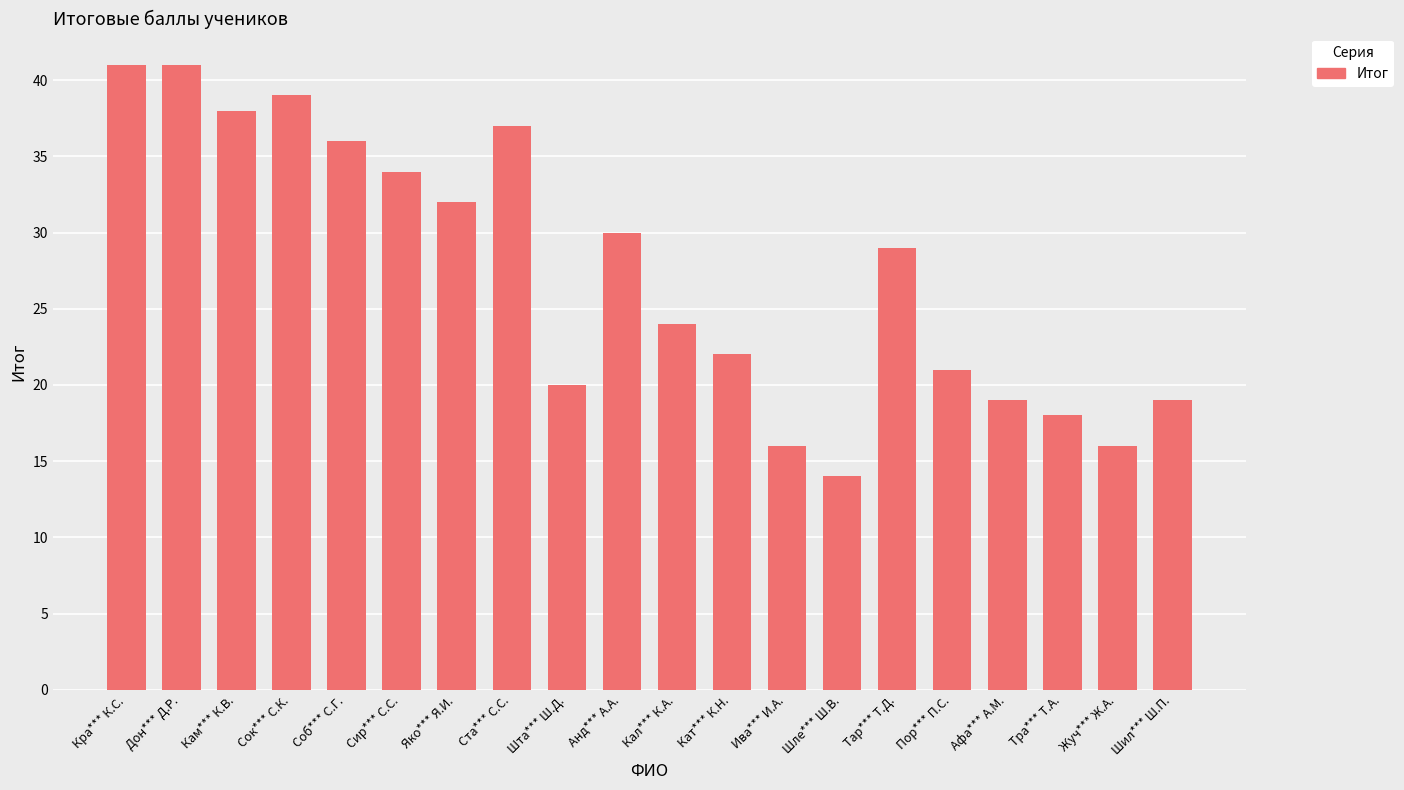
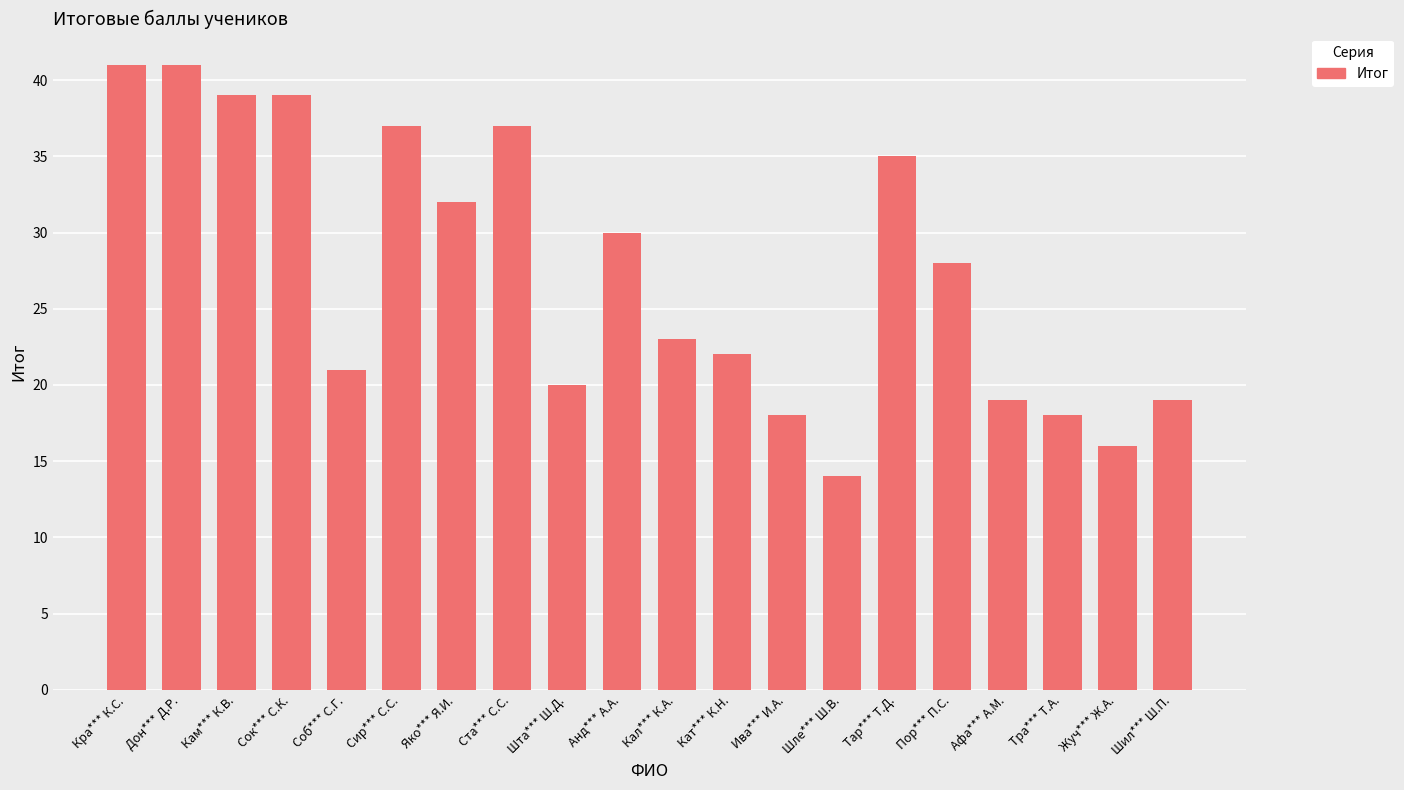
Кам*** К.В.: 38 -> 39
Соб*** С.Г.: 36 -> 21
Сир*** С.С.: 34 -> 37
Кал*** К.А.: 24 -> 23
Ива*** И.А.: 16 -> 18
Тар*** Т.Д.: 29 -> 35
Пор*** П.С.: 21 -> 28
